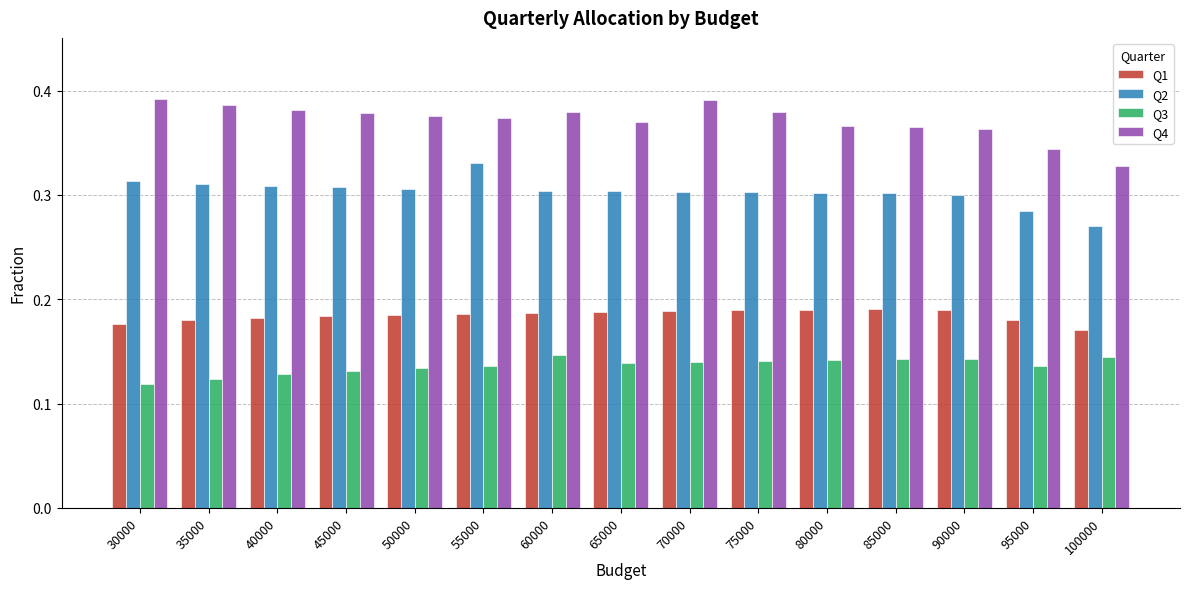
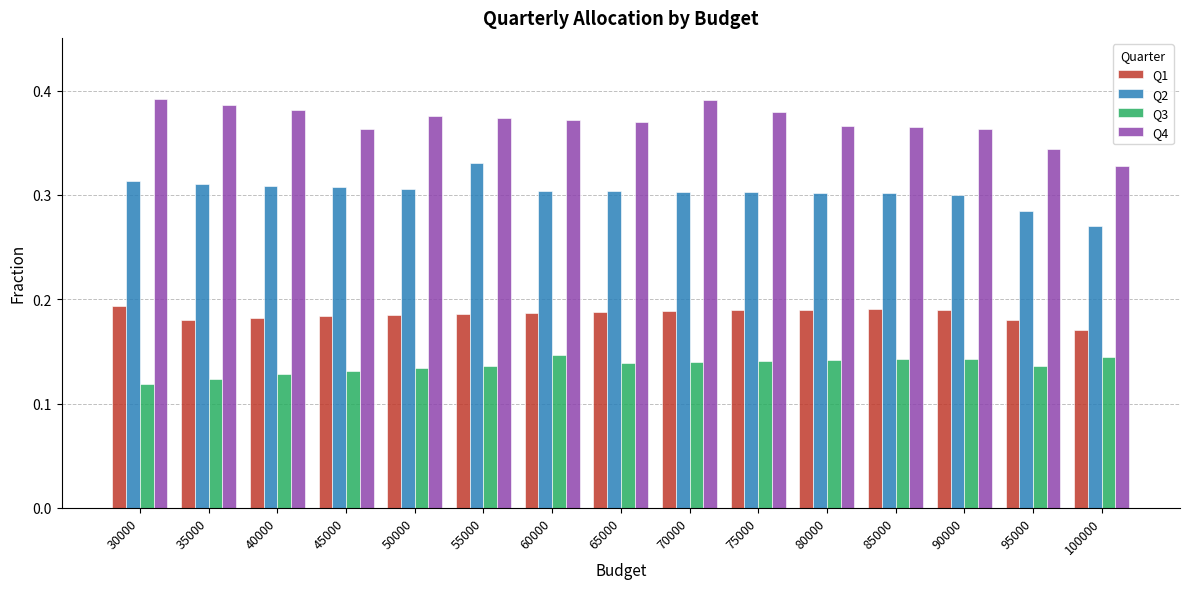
Q1, 30000: 0.177 -> 0.193
Q4, 45000: 0.378 -> 0.364
Q4, 60000: 0.380 -> 0.371
